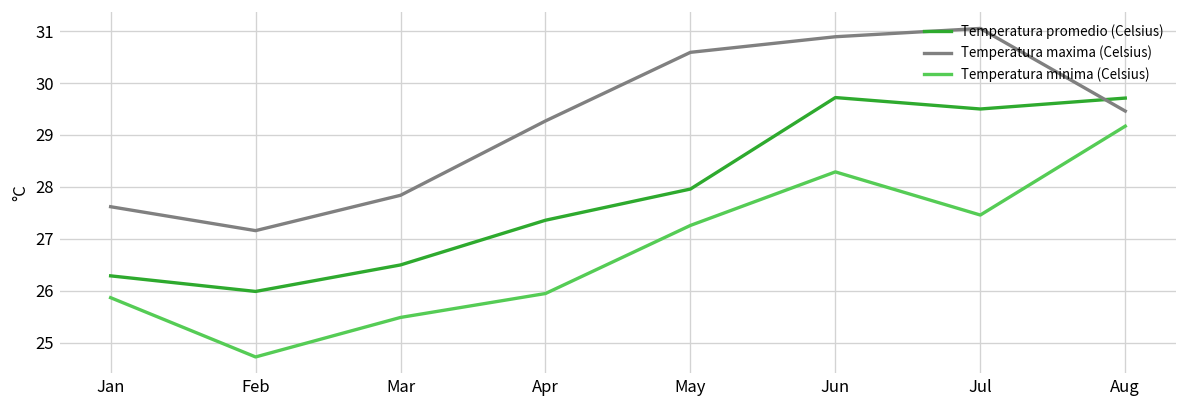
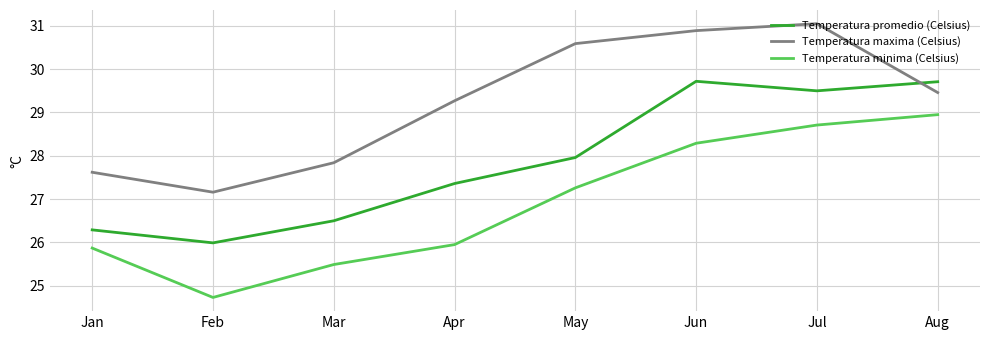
Temperatura minima (Celsius), Jul: 27.5 -> 28.7
Temperatura minima (Celsius), Aug: 29.2 -> 29.0
